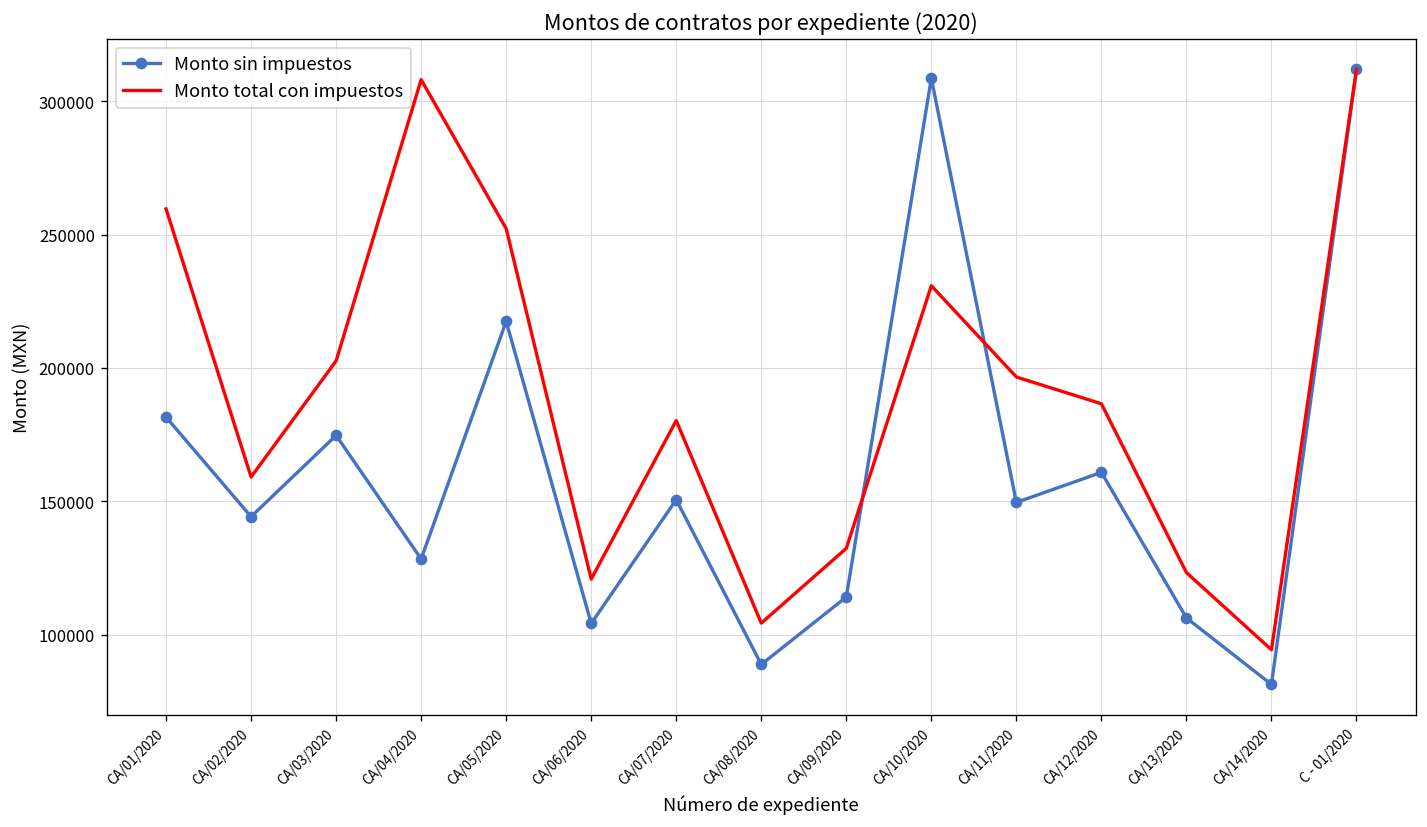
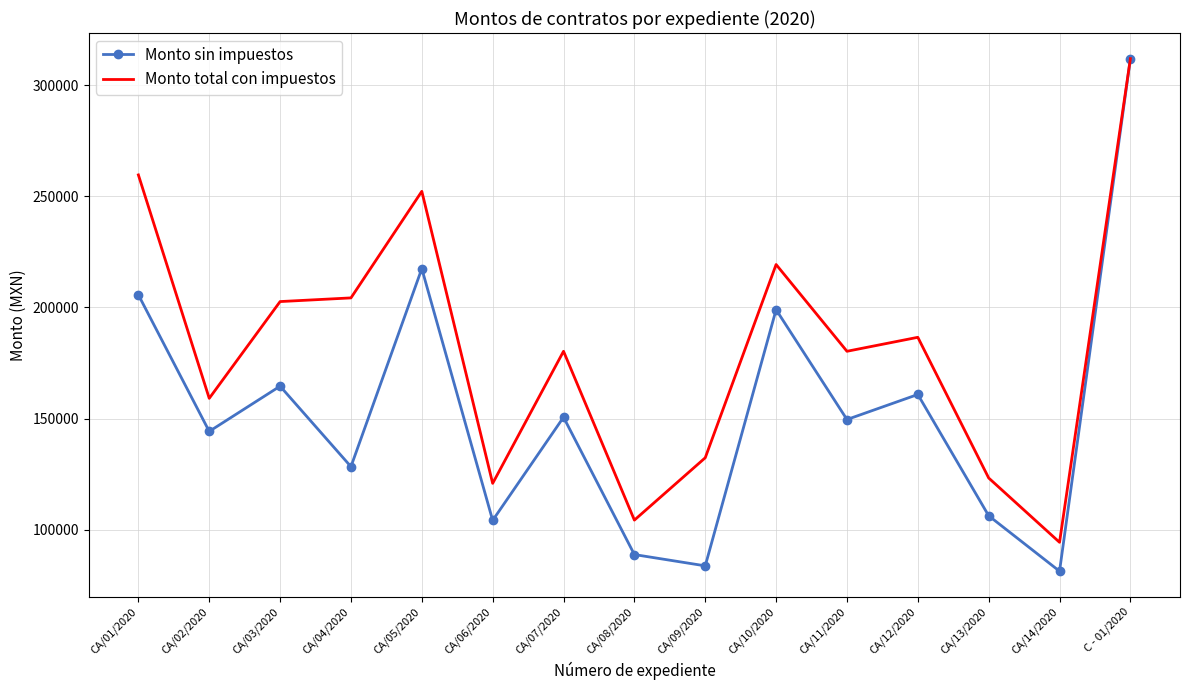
Monto sin impuestos, CA/01/2020: 182000 -> 206000
Monto sin impuestos, CA/03/2020: 175000 -> 165000
Monto total con impuestos, CA/04/2020: 308000 -> 204000
Monto sin impuestos, CA/09/2020: 114000 -> 84000
Monto sin impuestos, CA/10/2020: 309000 -> 199000
Monto total con impuestos, CA/10/2020: 231000 -> 219000
Monto total con impuestos, CA/11/2020: 197000 -> 180000
